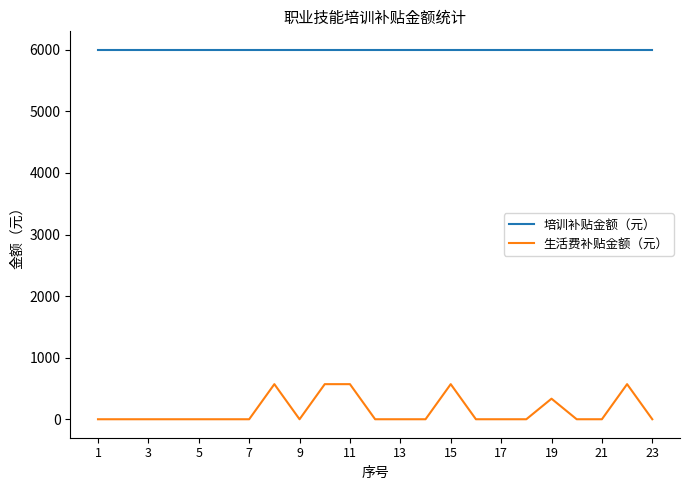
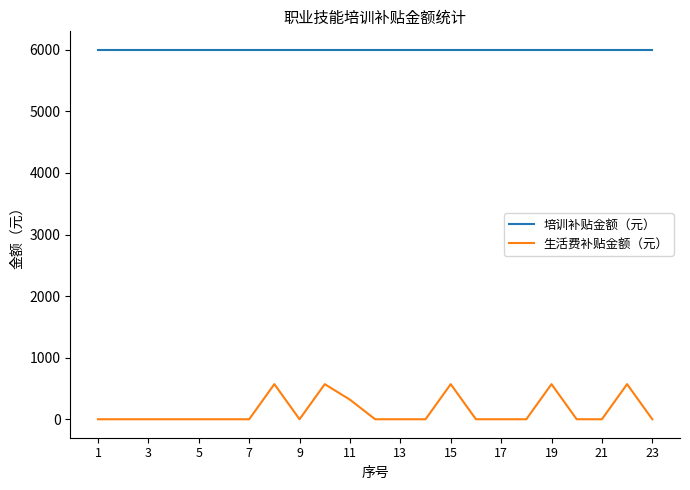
生活费补贴金额（元）, 11: 600 -> 300
生活费补贴金额（元）, 19: 300 -> 600
